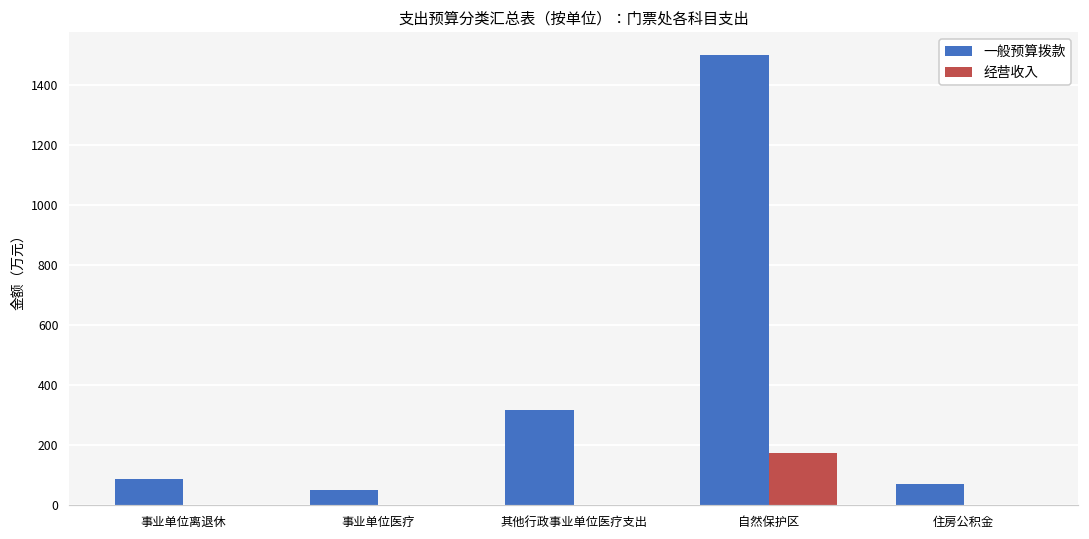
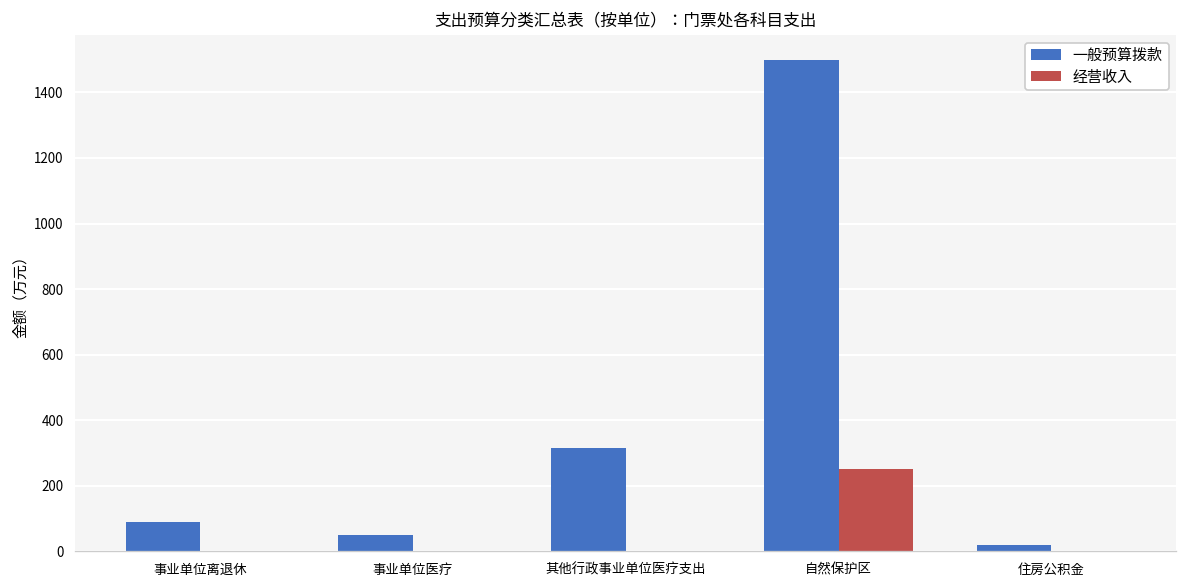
经营收入, 自然保护区: 170 -> 250
一般预算拨款, 住房公积金: 70 -> 20
